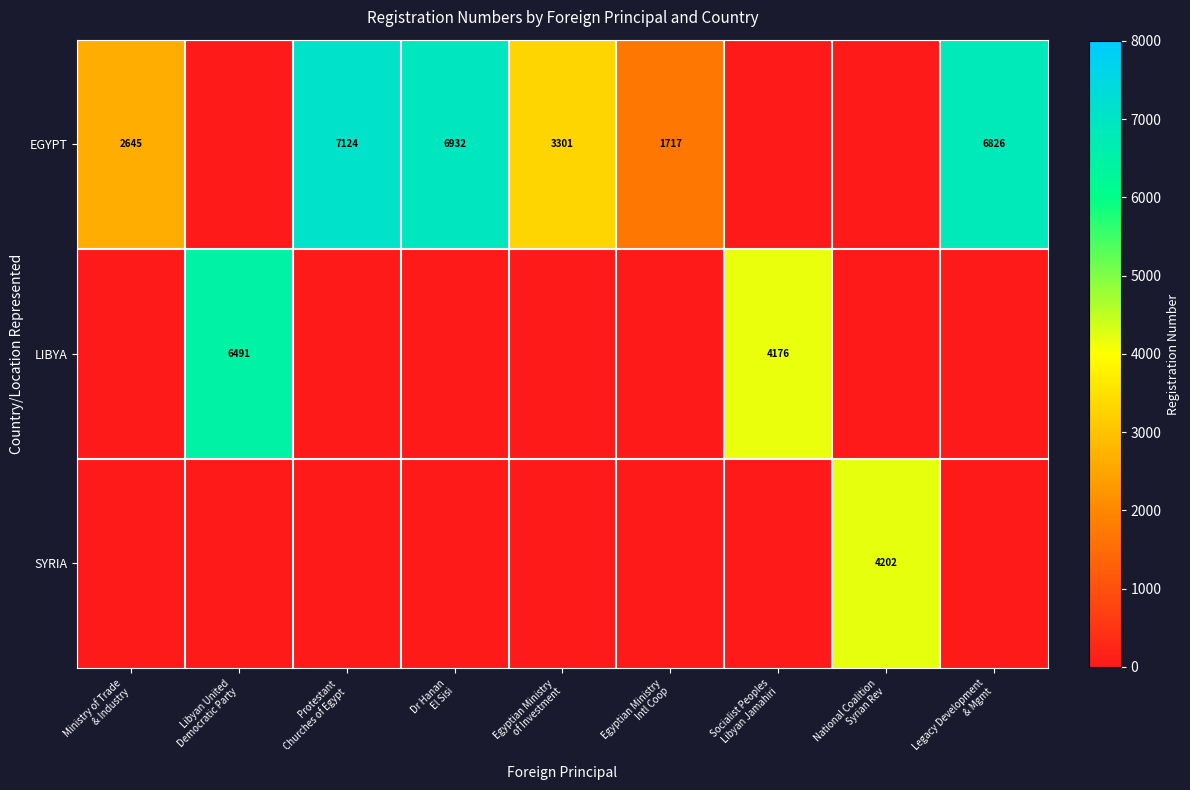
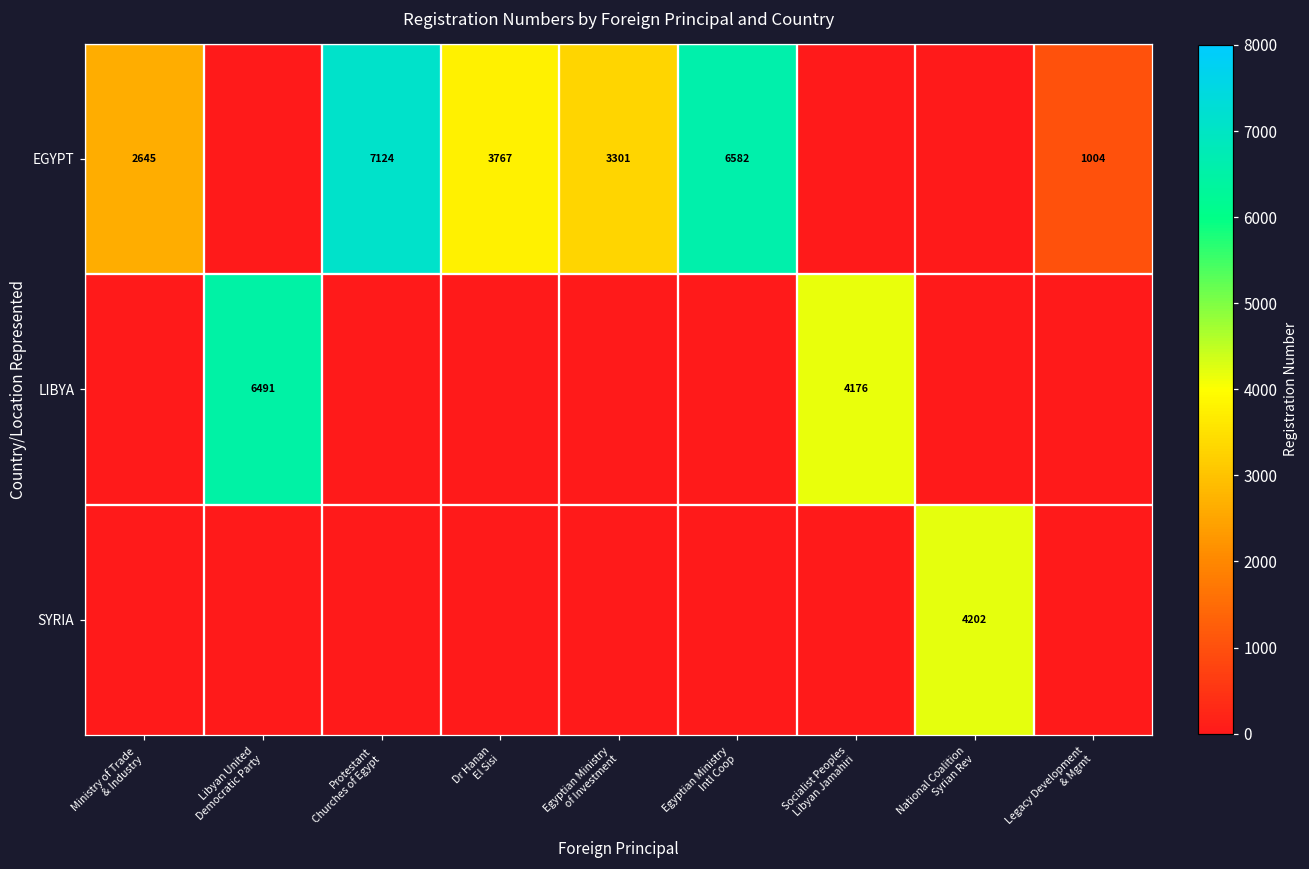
EGYPT, Dr Hanan El Sisi: 6932 -> 3767
EGYPT, Egyptian Ministry Intl Coop: 1717 -> 6582
EGYPT, Legacy Development & Mgmt: 6826 -> 1004
